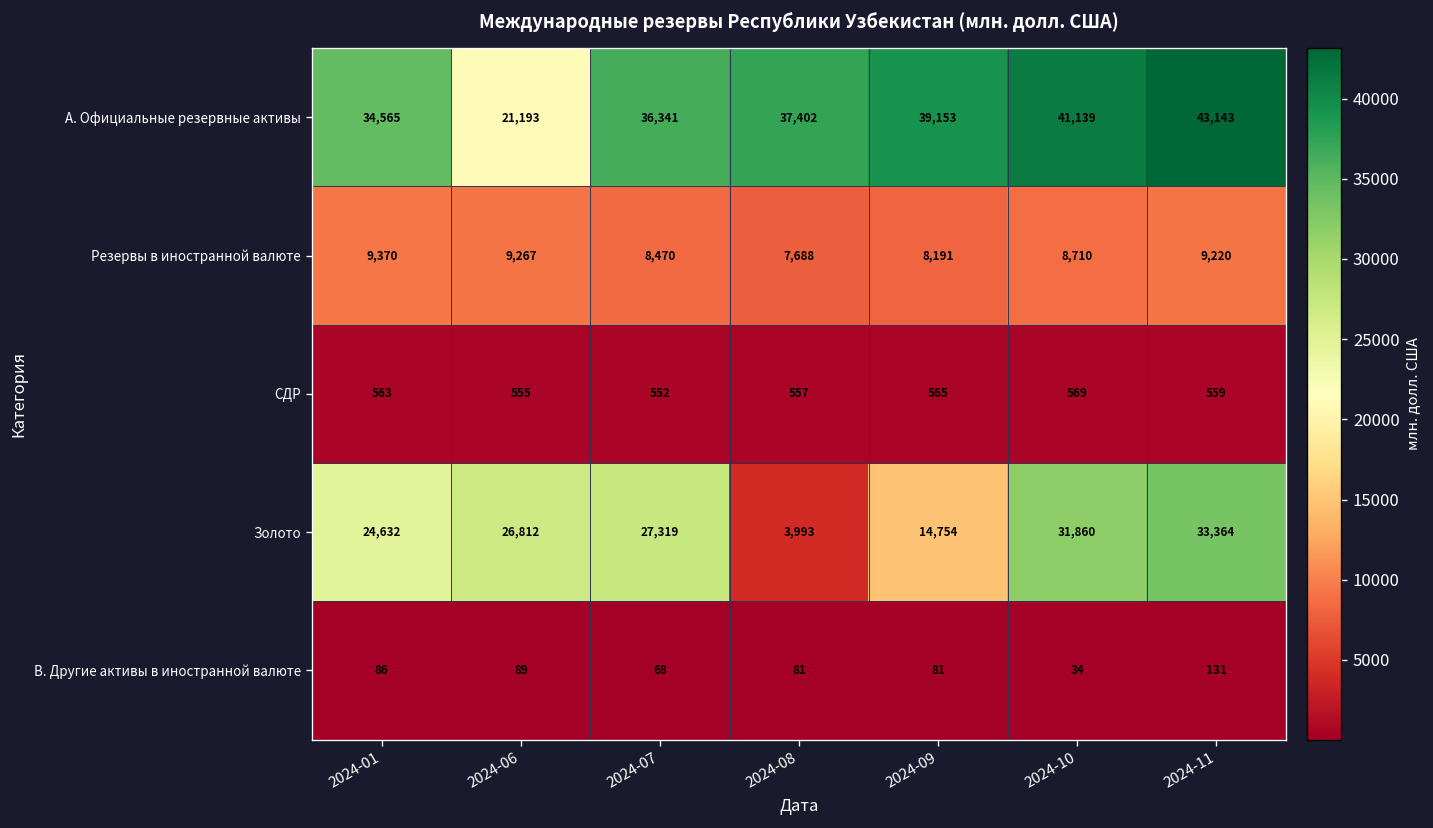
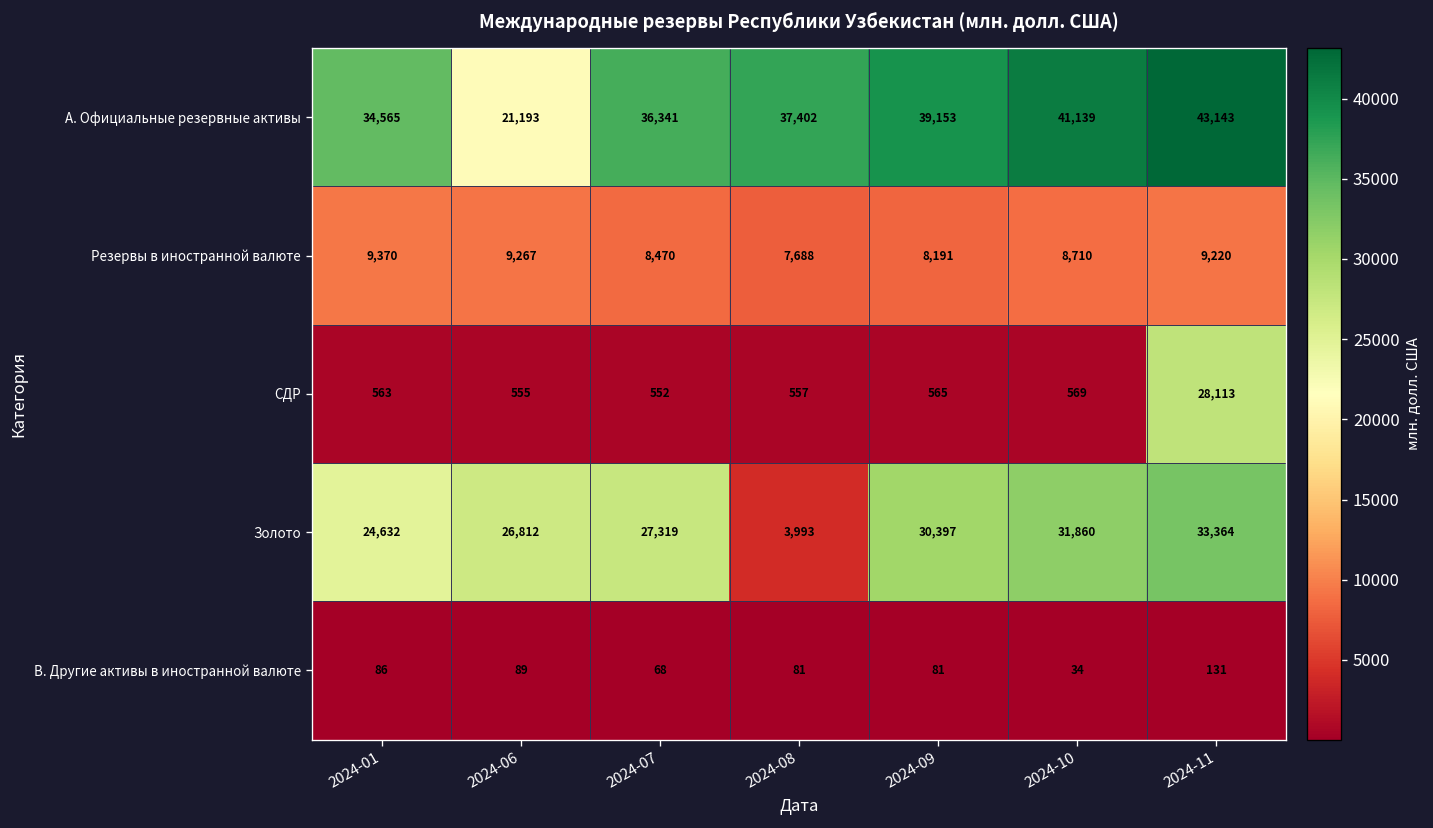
СДР, 2024-11: 559 -> 28,113
Золото, 2024-09: 14,754 -> 30,397
